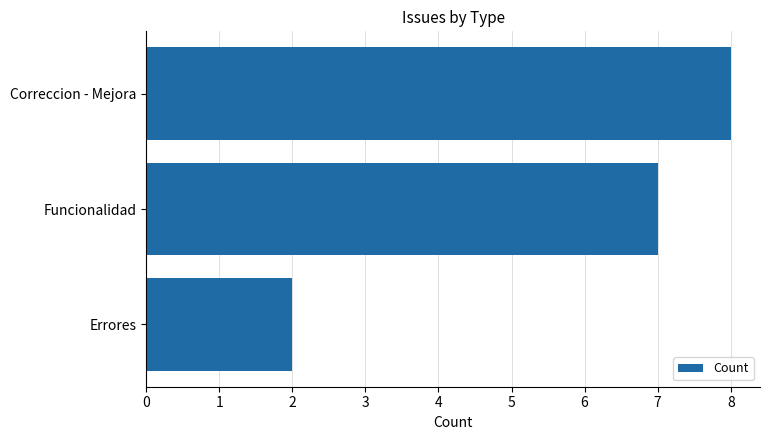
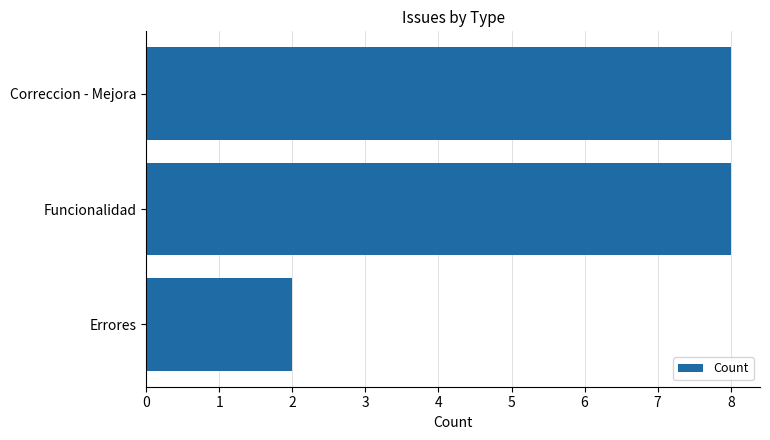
Funcionalidad: 7 -> 8
